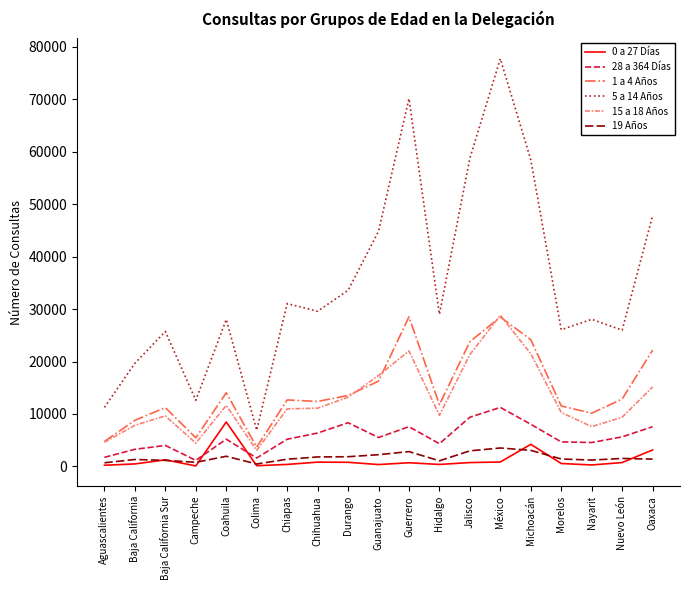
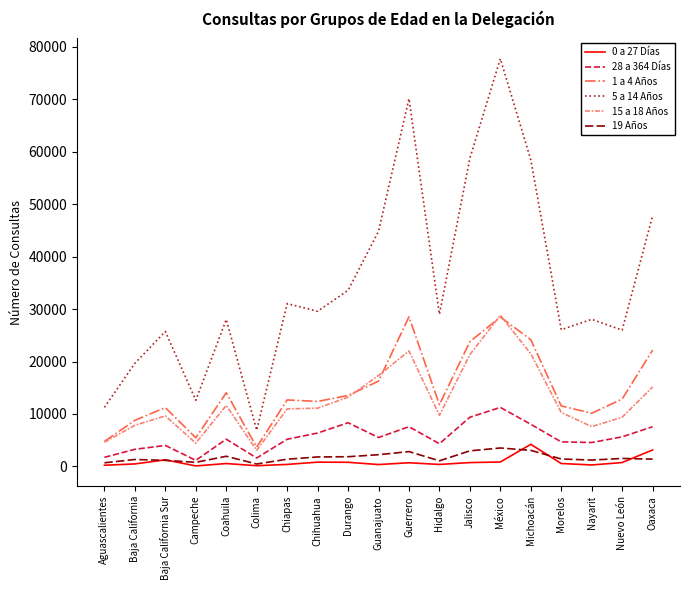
0 a 27 Días, Coahuila: 8000 -> 1000
